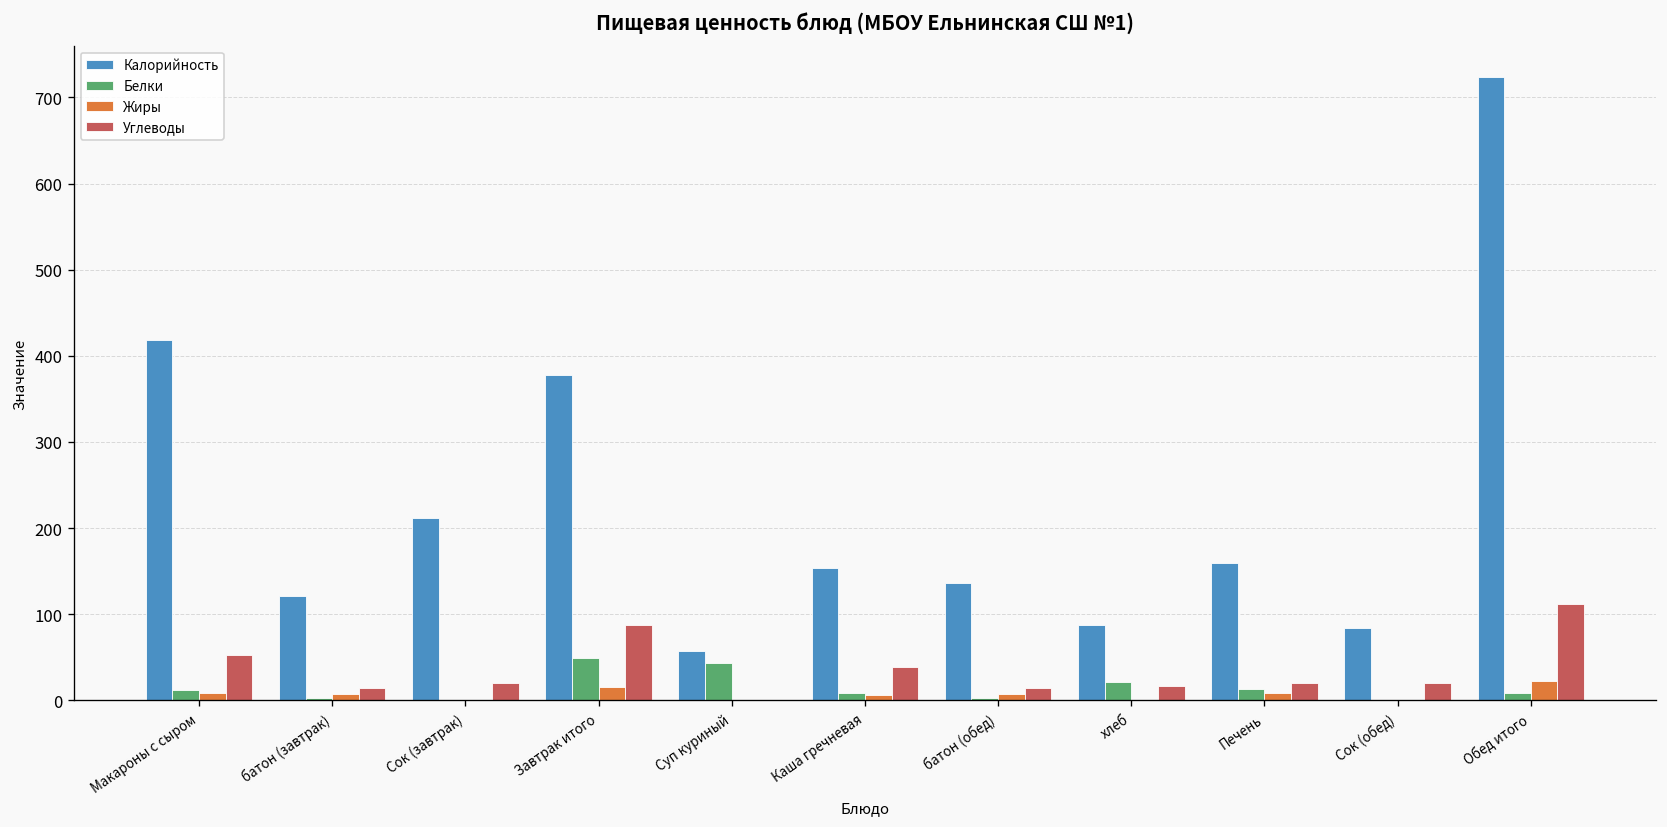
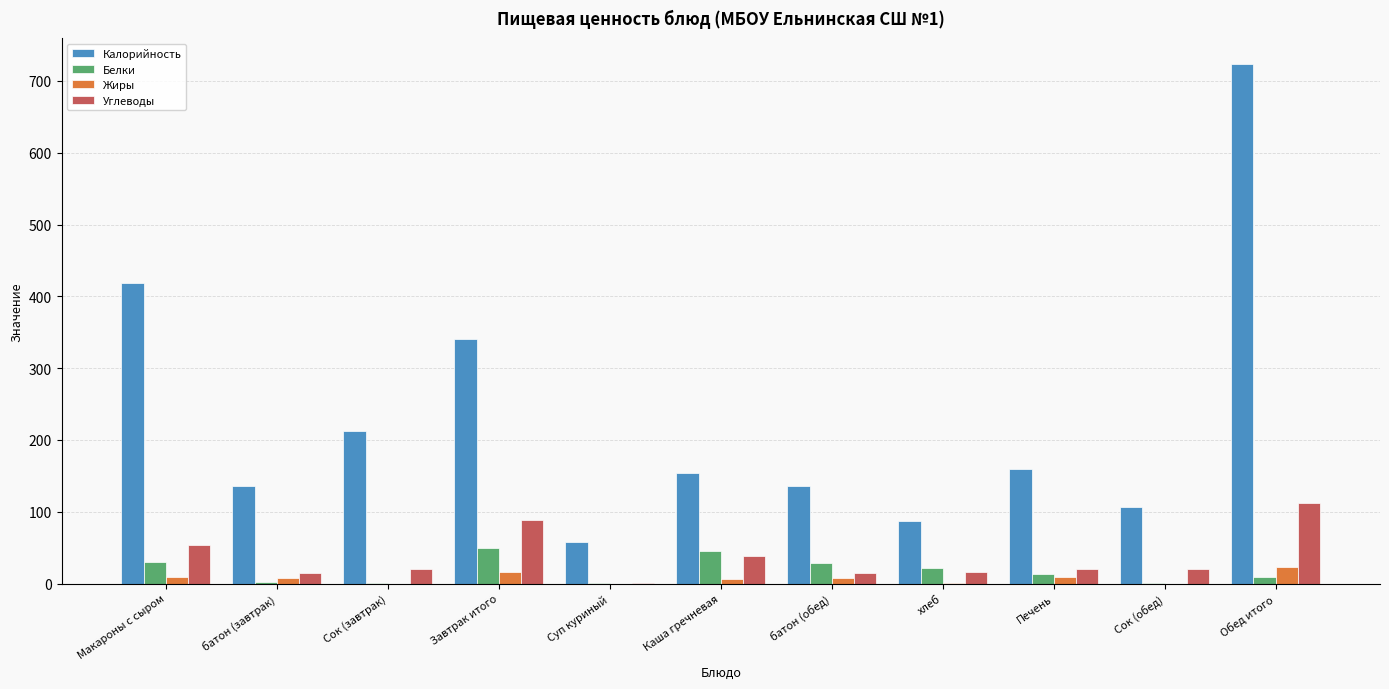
Белки, Макароны с сыром: 10 -> 30
Калорийность, батон (завтрак): 120 -> 140
Калорийность, Завтрак итого: 380 -> 340
Белки, Суп куриный: 40 -> 0
Белки, Каша гречневая: 10 -> 50
Белки, батон (обед): 0 -> 30
Калорийность, Сок (обед): 80 -> 110
